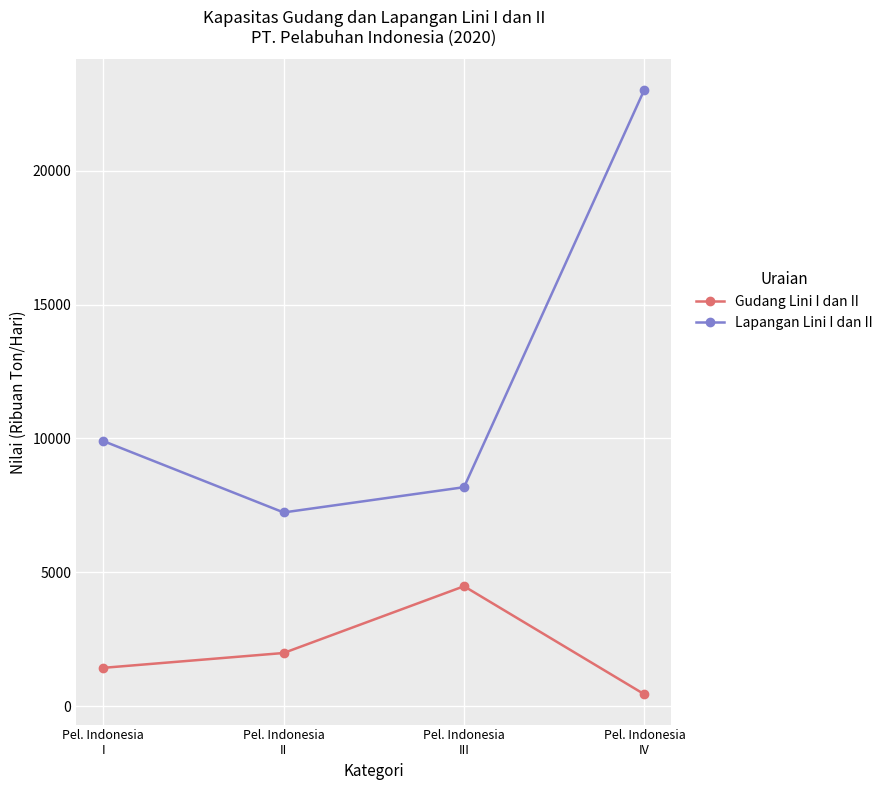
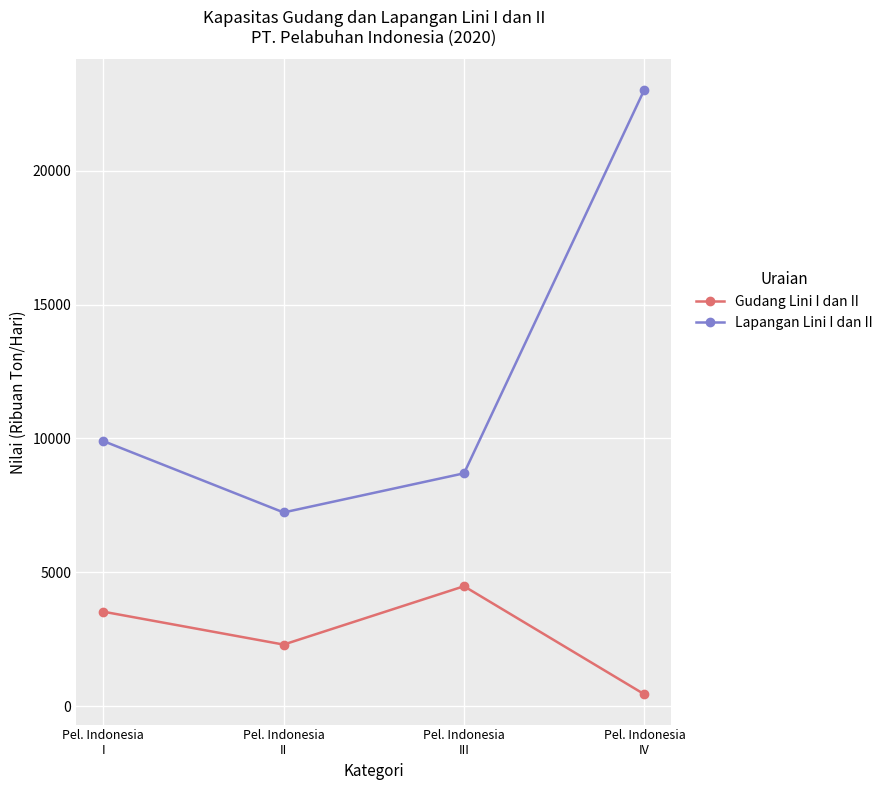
Gudang Lini I dan II, Pel. Indonesia I: 1400 -> 3500
Gudang Lini I dan II, Pel. Indonesia II: 2000 -> 2300
Lapangan Lini I dan II, Pel. Indonesia III: 8200 -> 8700
